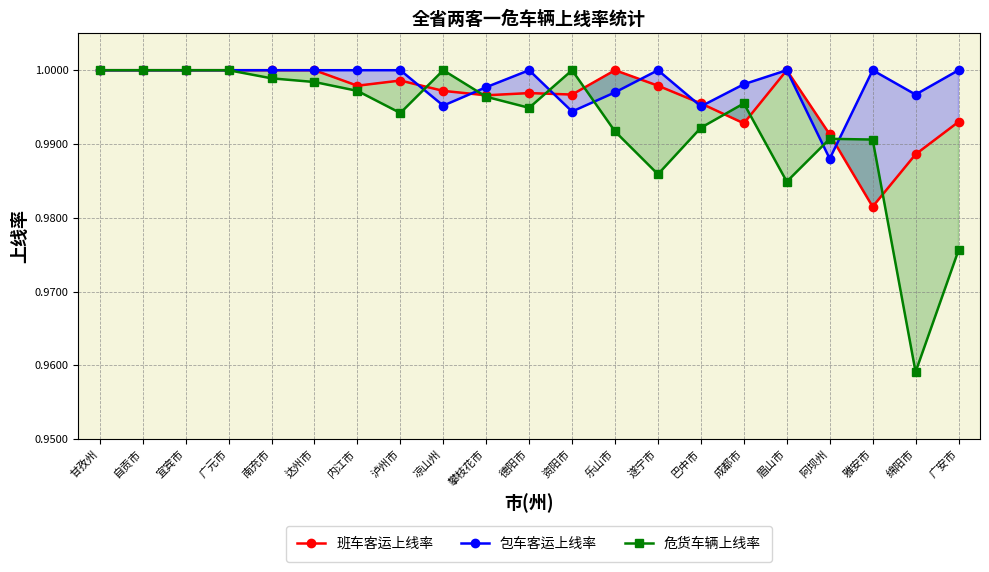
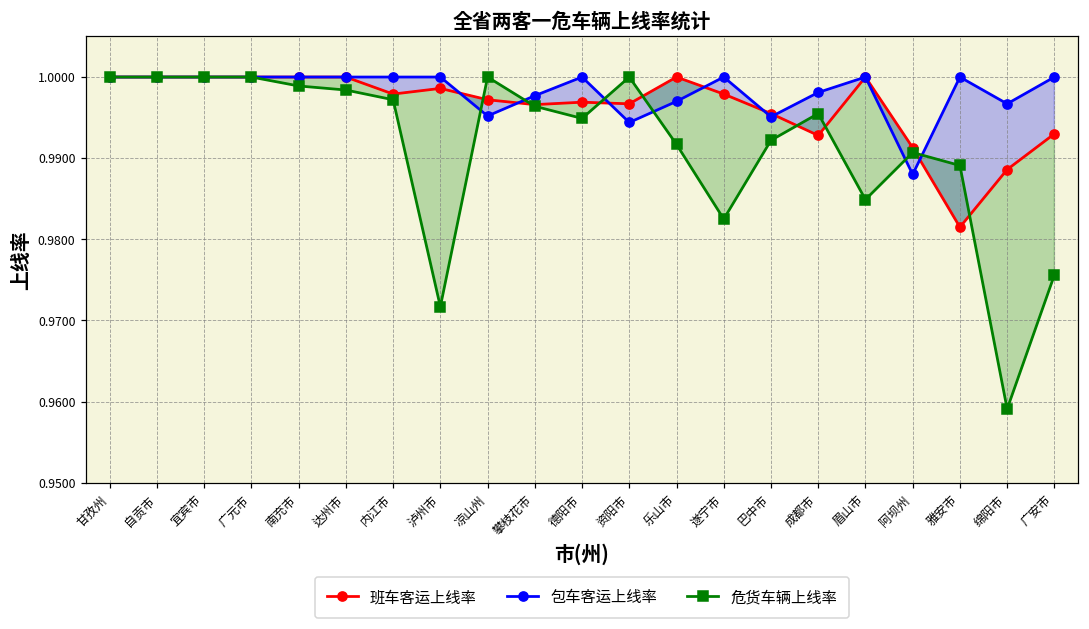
危货车辆上线率, 泸州市: 0.994 -> 0.972
危货车辆上线率, 遂宁市: 0.986 -> 0.983
危货车辆上线率, 雅安市: 0.991 -> 0.989
